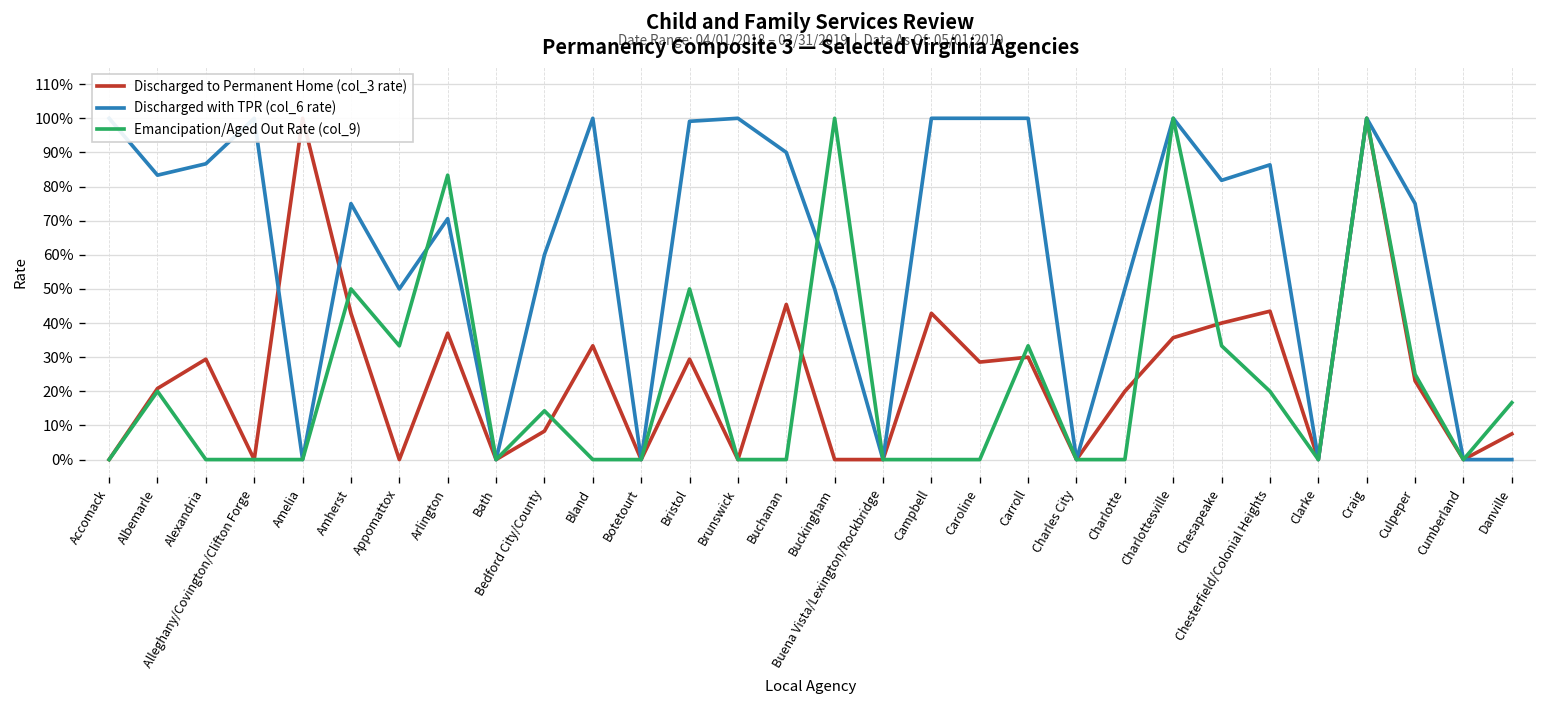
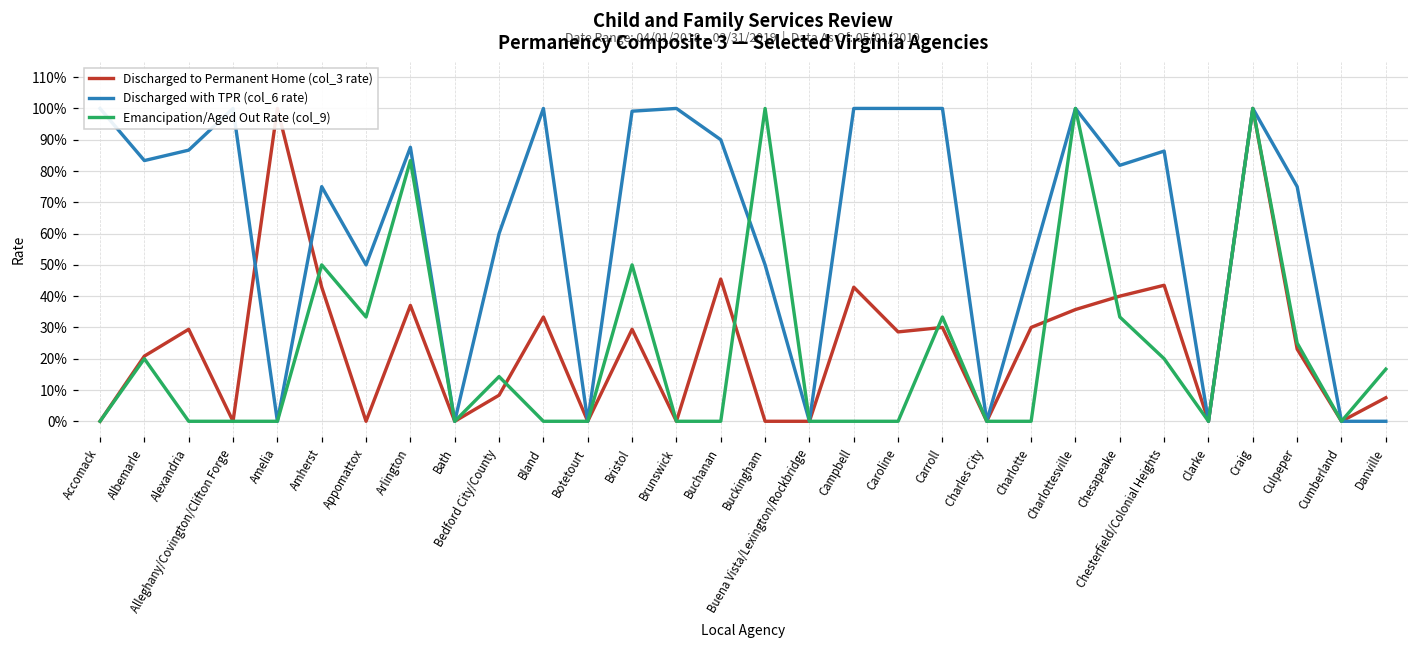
Discharged with TPR (col_6 rate), Arlington: 71% -> 88%
Discharged to Permanent Home (col_3 rate), Charlotte: 20% -> 30%
